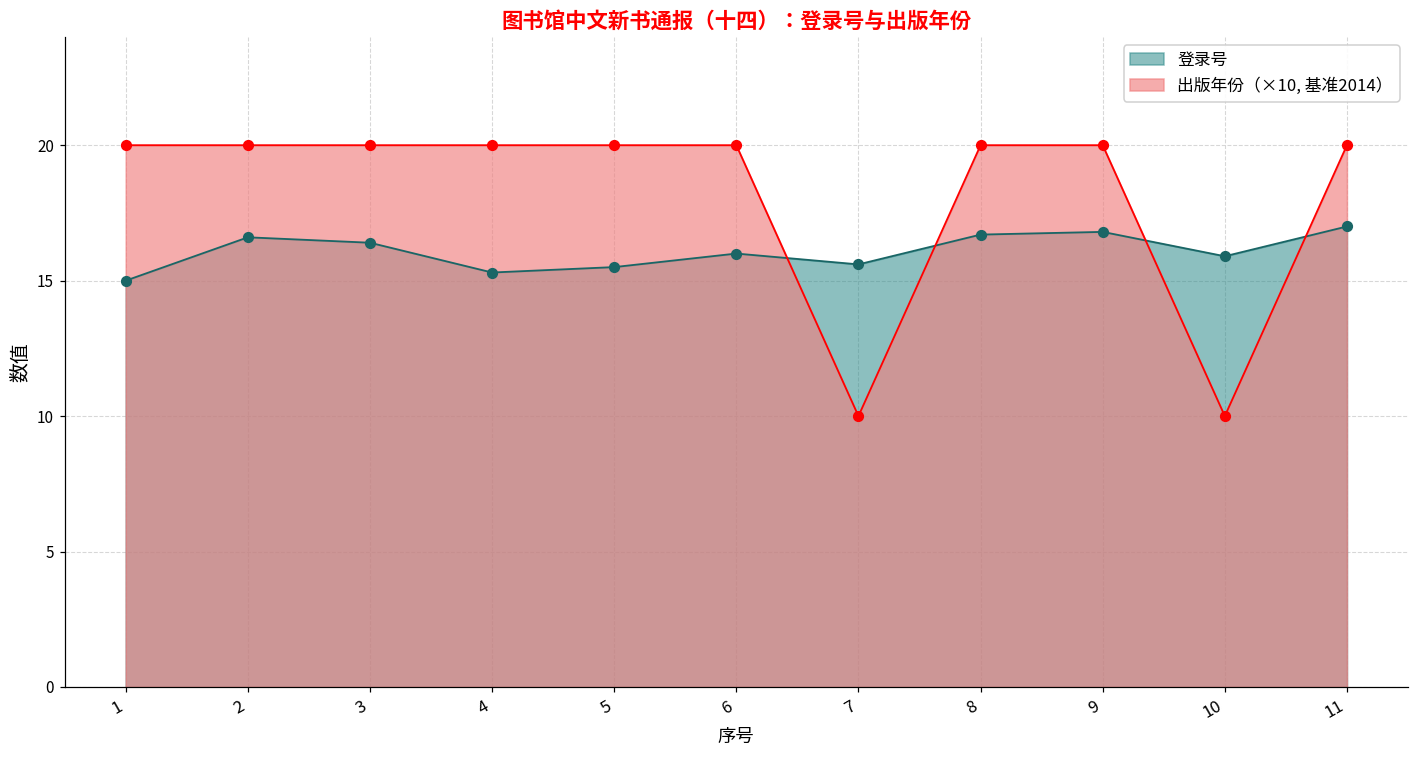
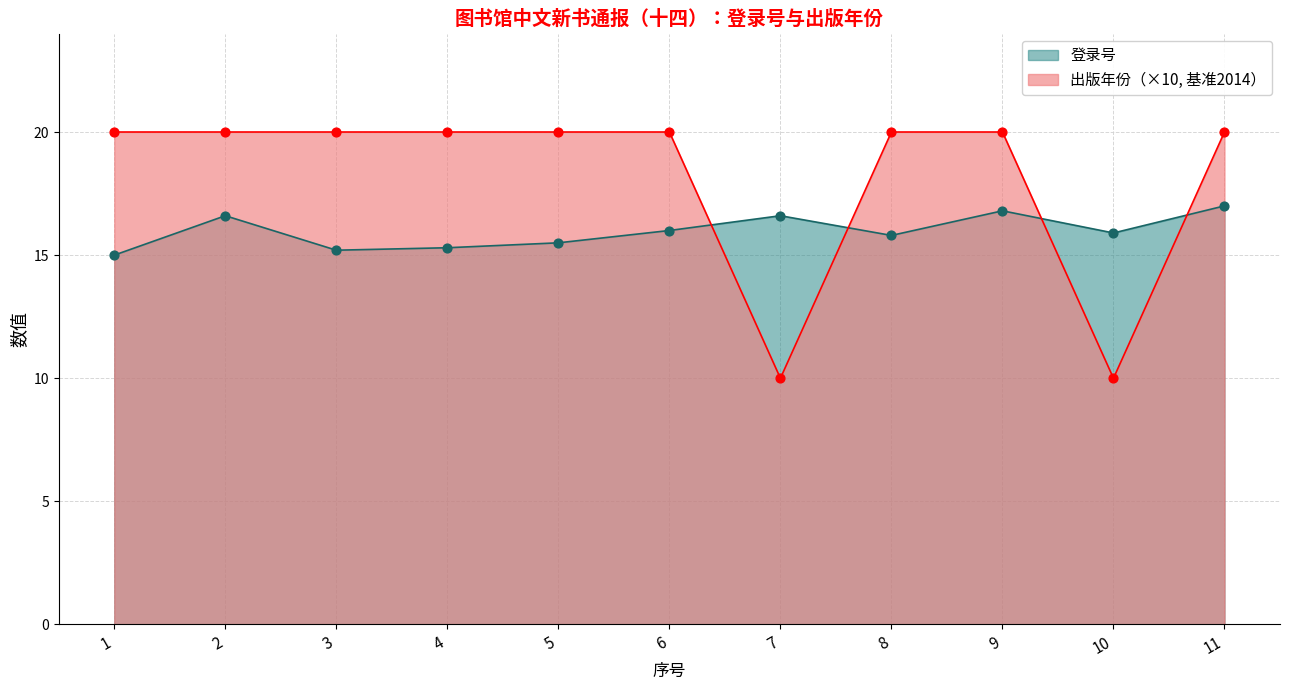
登录号, 3: 16.4 -> 15.2
登录号, 7: 15.6 -> 16.6
登录号, 8: 16.7 -> 15.8
